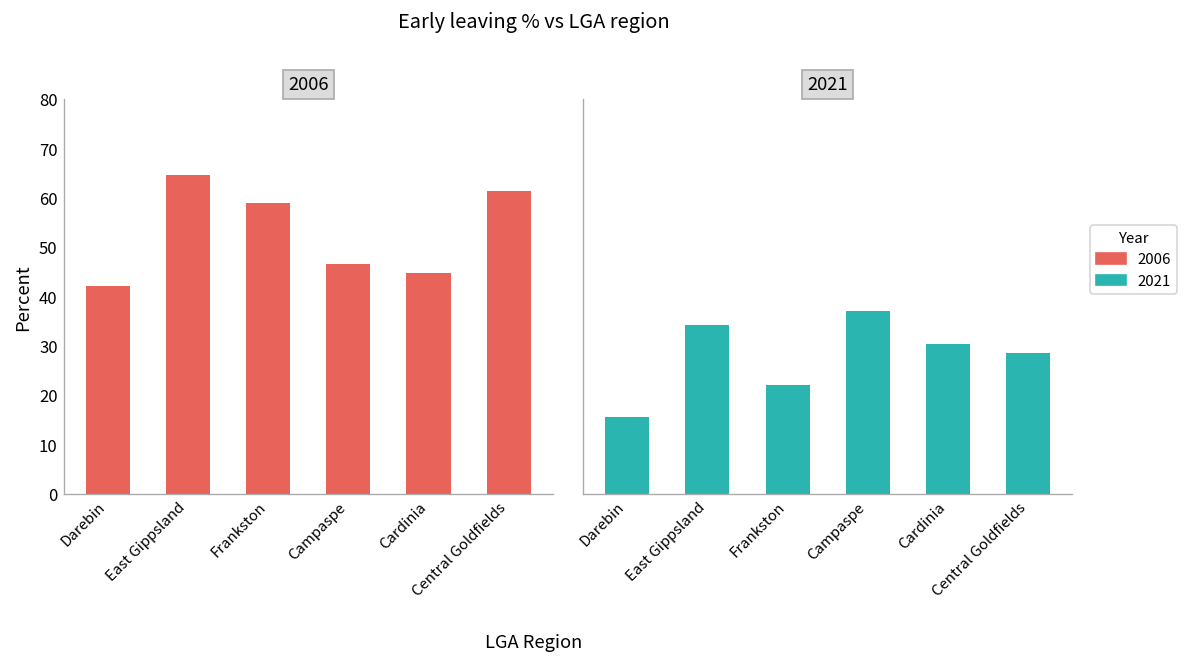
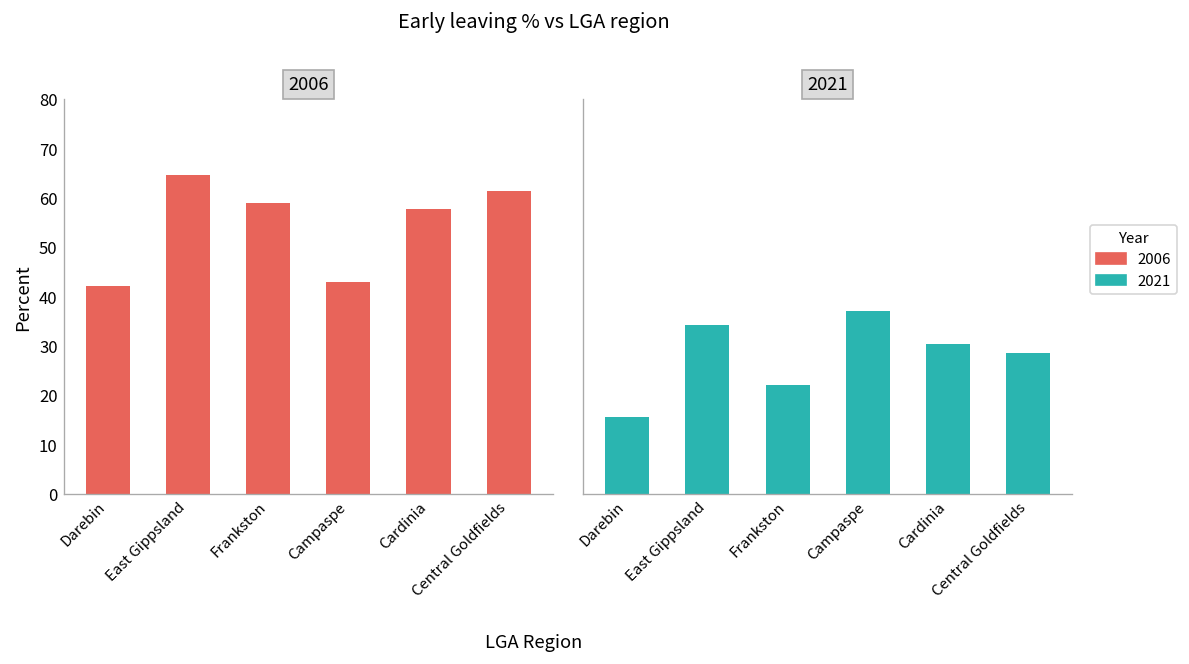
2006, Campaspe: 47 -> 43
2006, Cardinia: 45 -> 58
